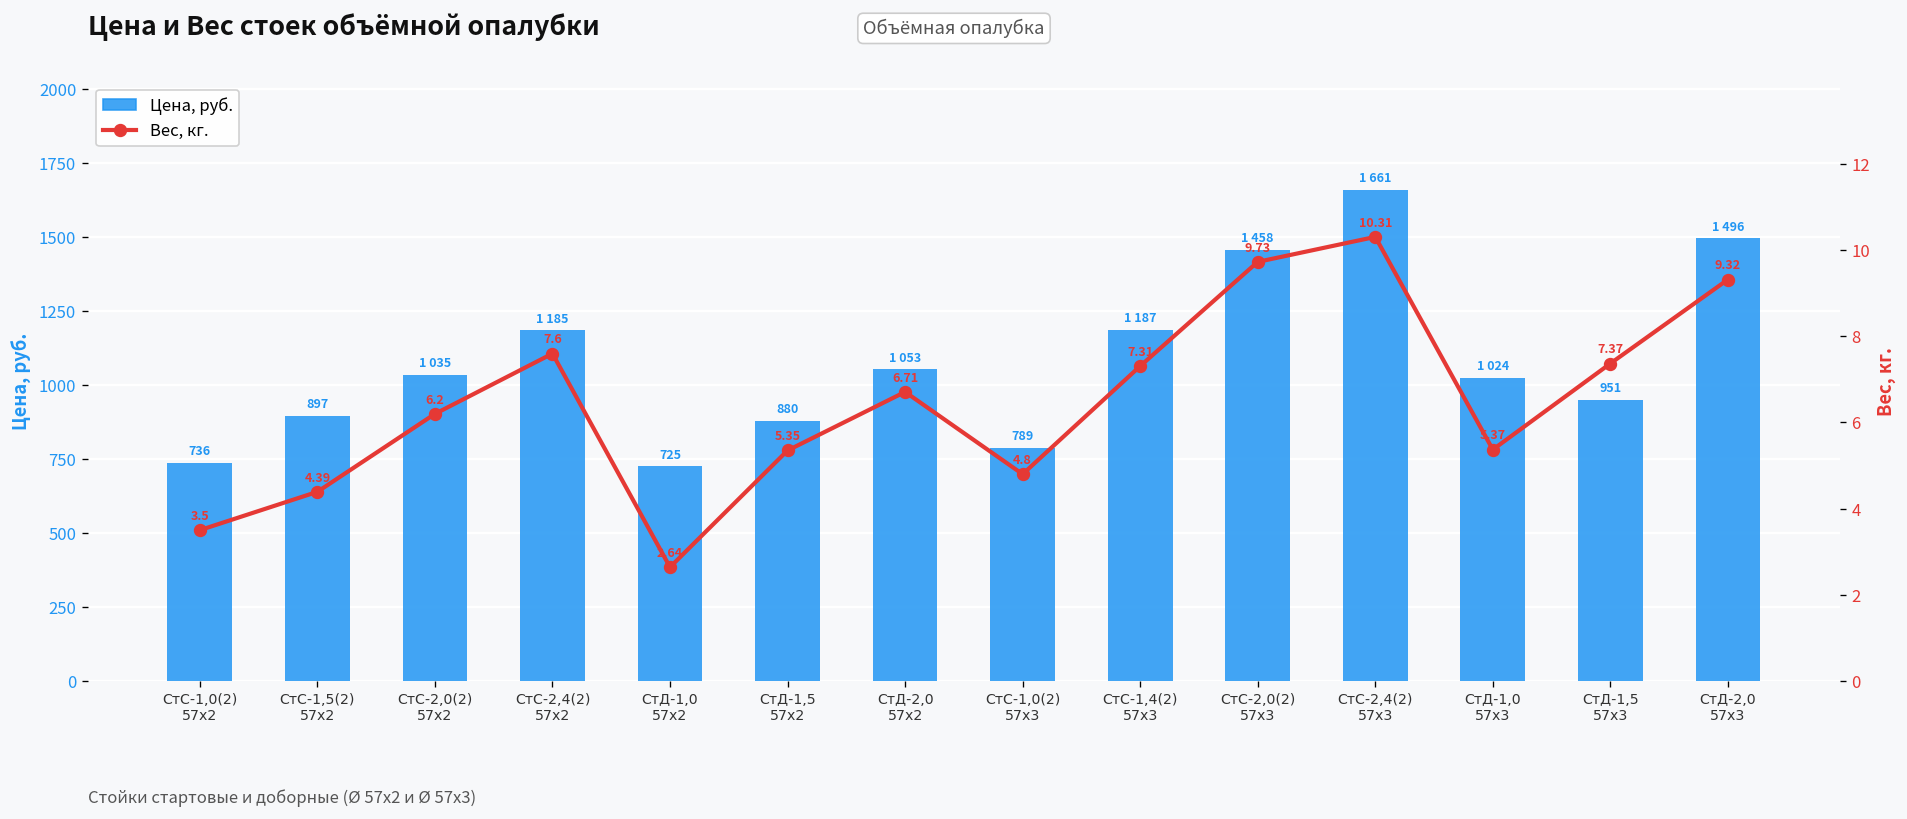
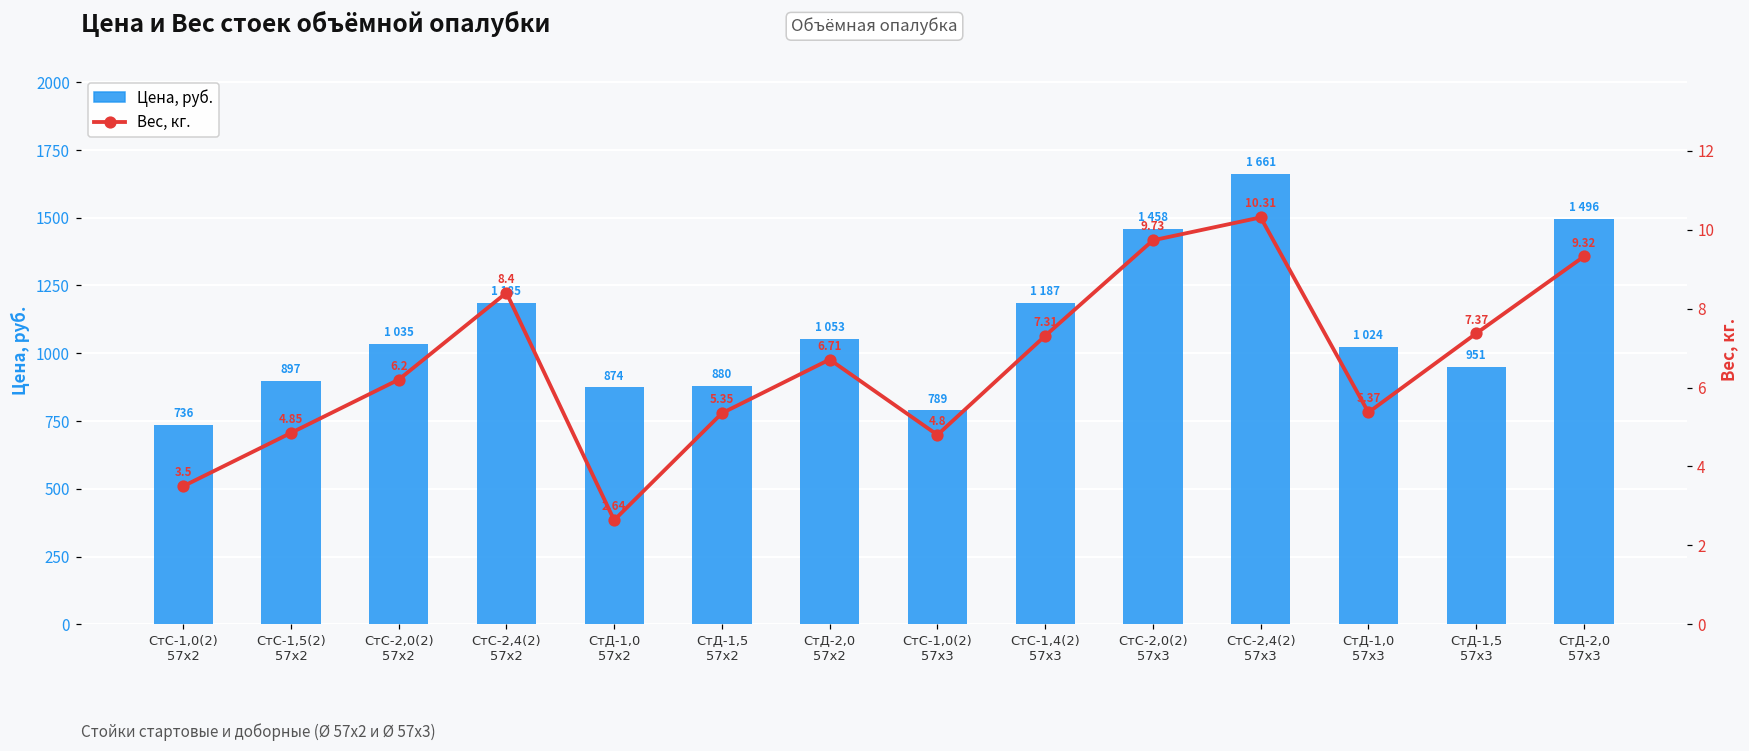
Цена, руб., СтД-1,0 57х2: 725 -> 874
Вес, кг., СтС-1,5(2) 57х2: 4.39 -> 4.85
Вес, кг., СтС-2,4(2) 57х2: 7.6 -> 8.4
